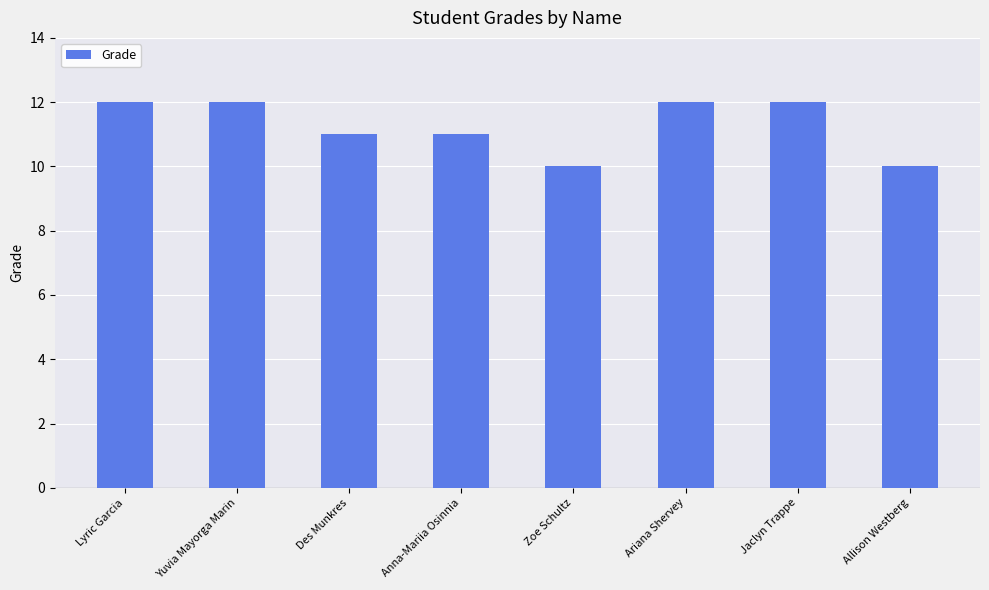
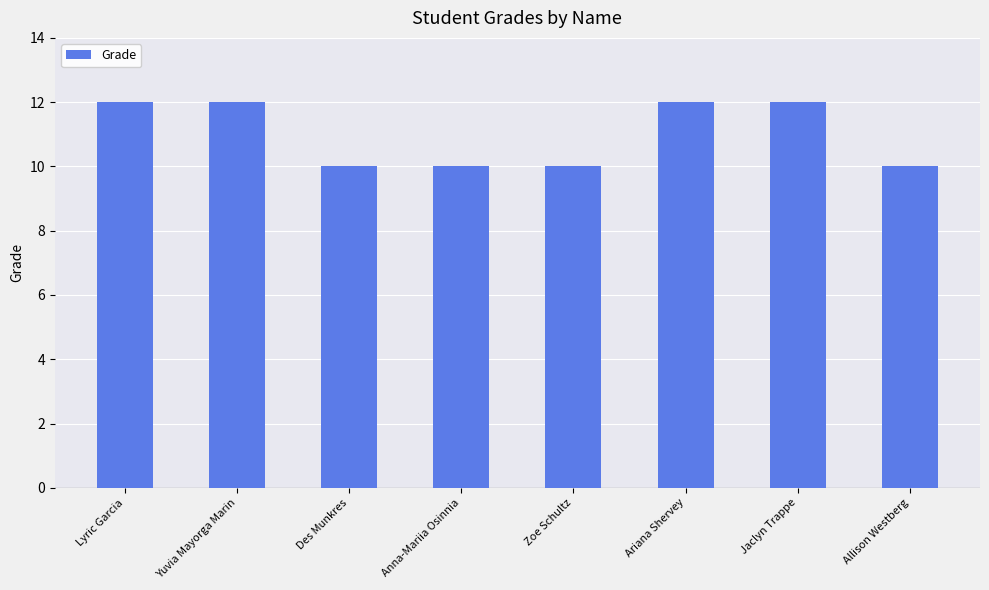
Des Munkres: 11 -> 10
Anna-Mariia Osinnia: 11 -> 10
